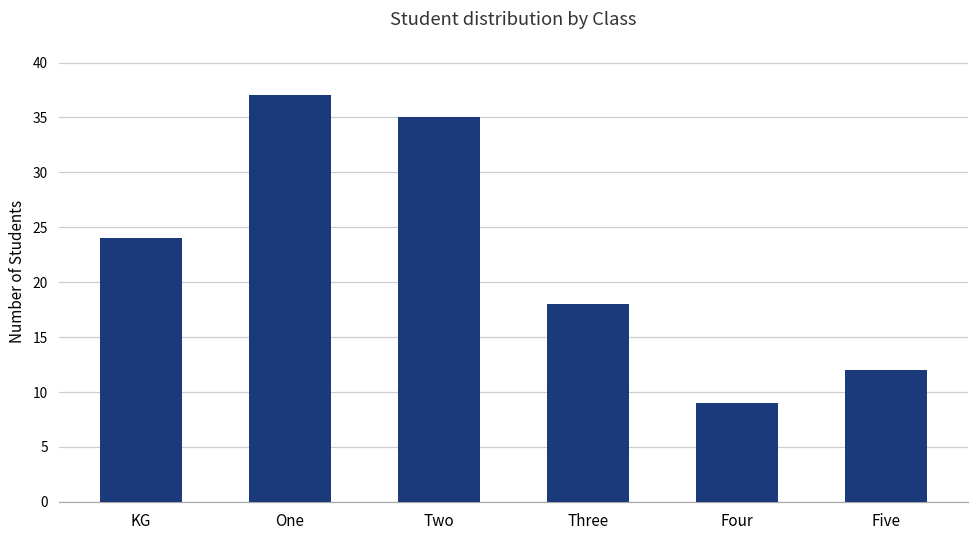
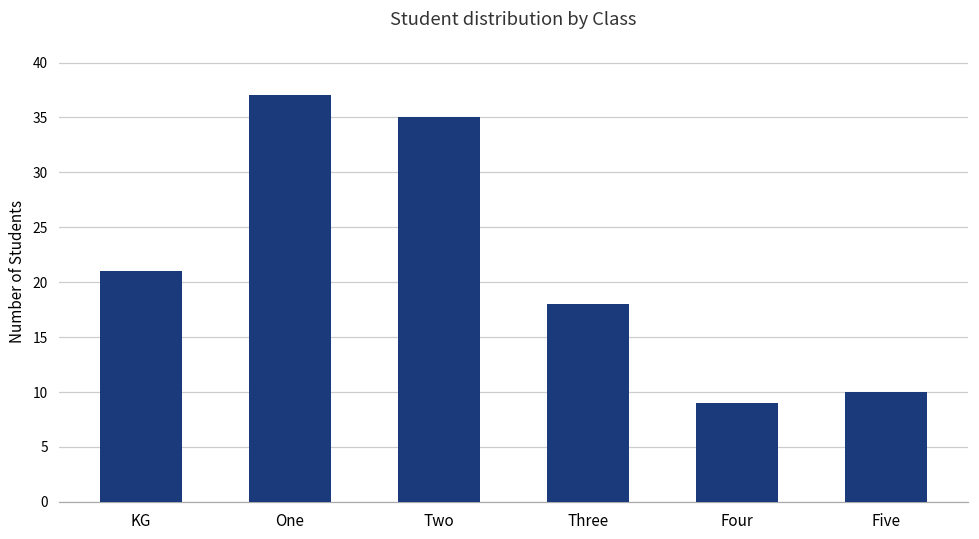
KG: 24 -> 21
Five: 12 -> 10
